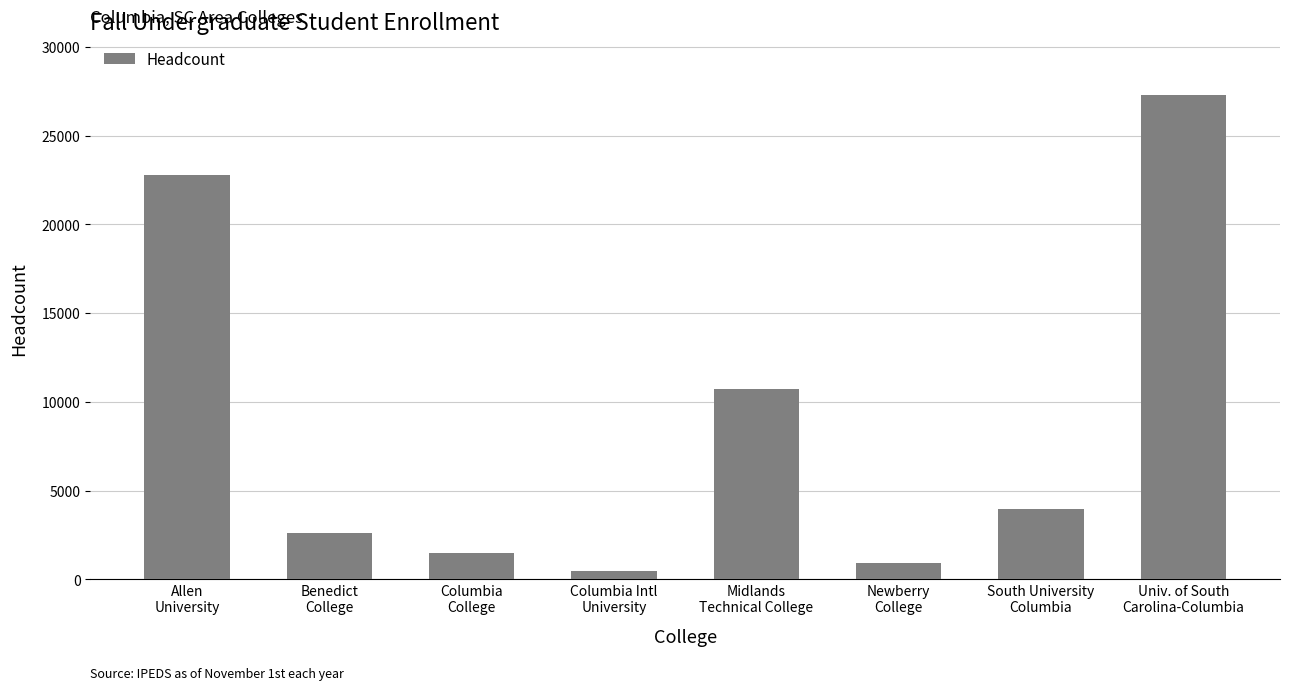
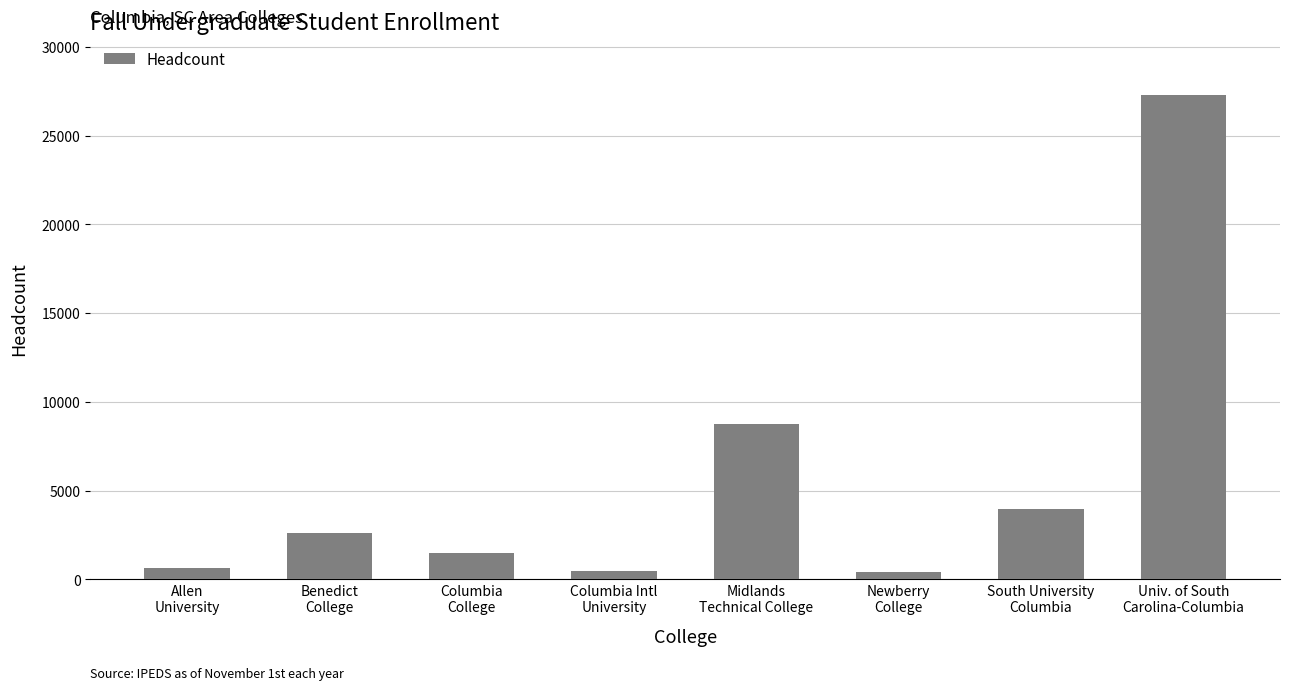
Allen University: 22800 -> 700
Midlands Technical College: 10700 -> 8800
Newberry College: 900 -> 400
